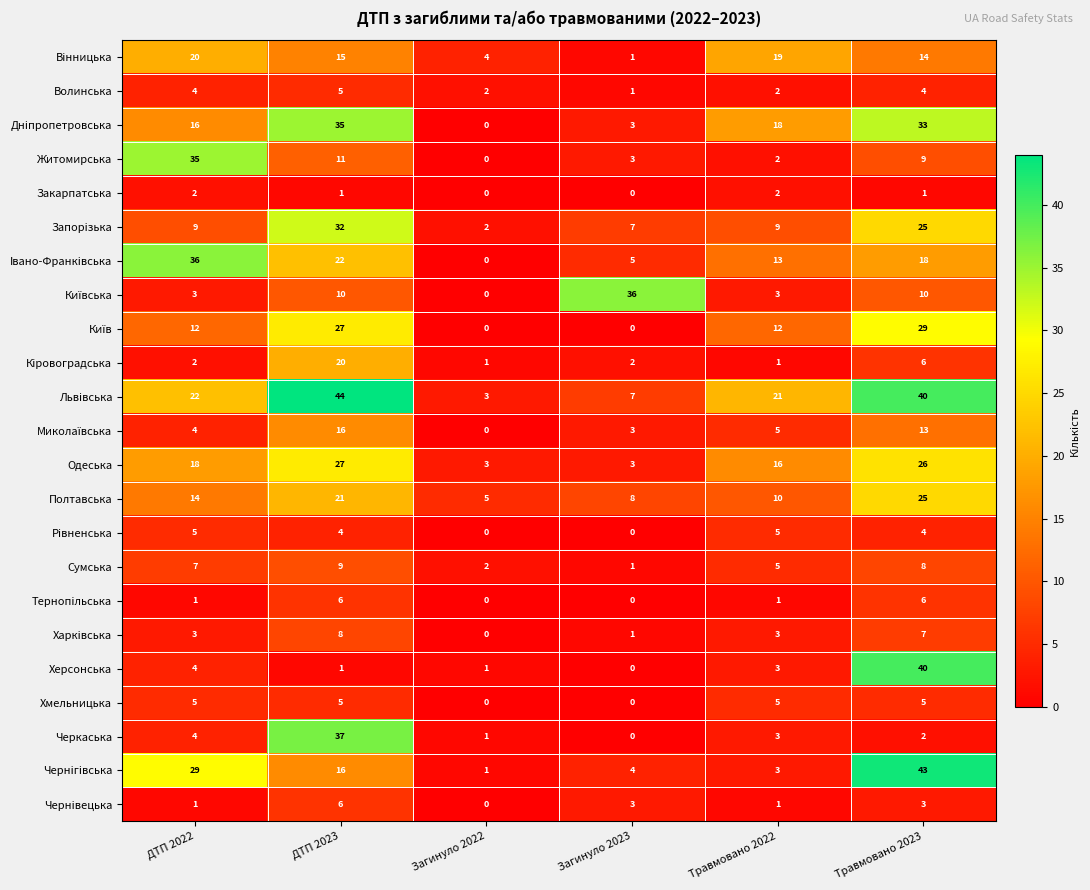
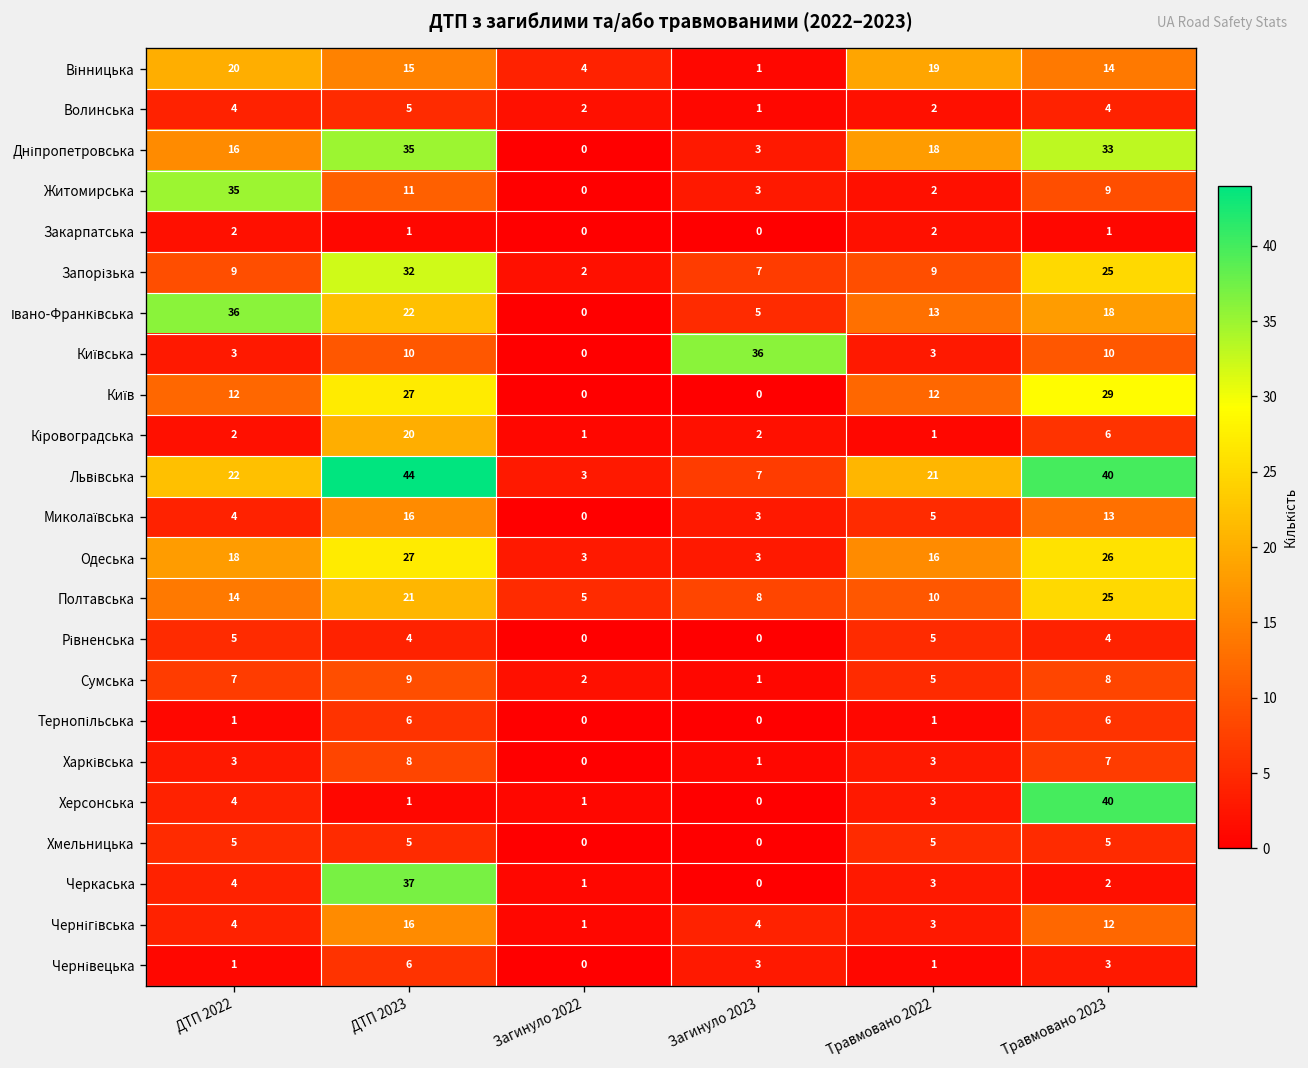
Чернігівська, ДТП 2022: 29 -> 4
Чернігівська, Травмовано 2023: 43 -> 12
